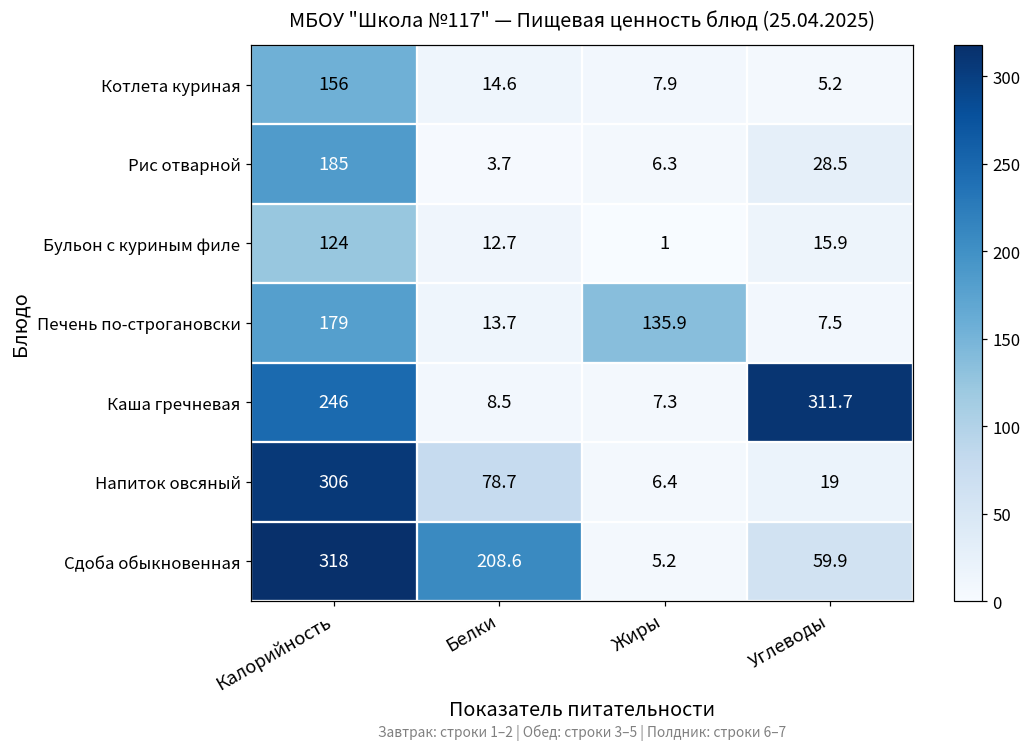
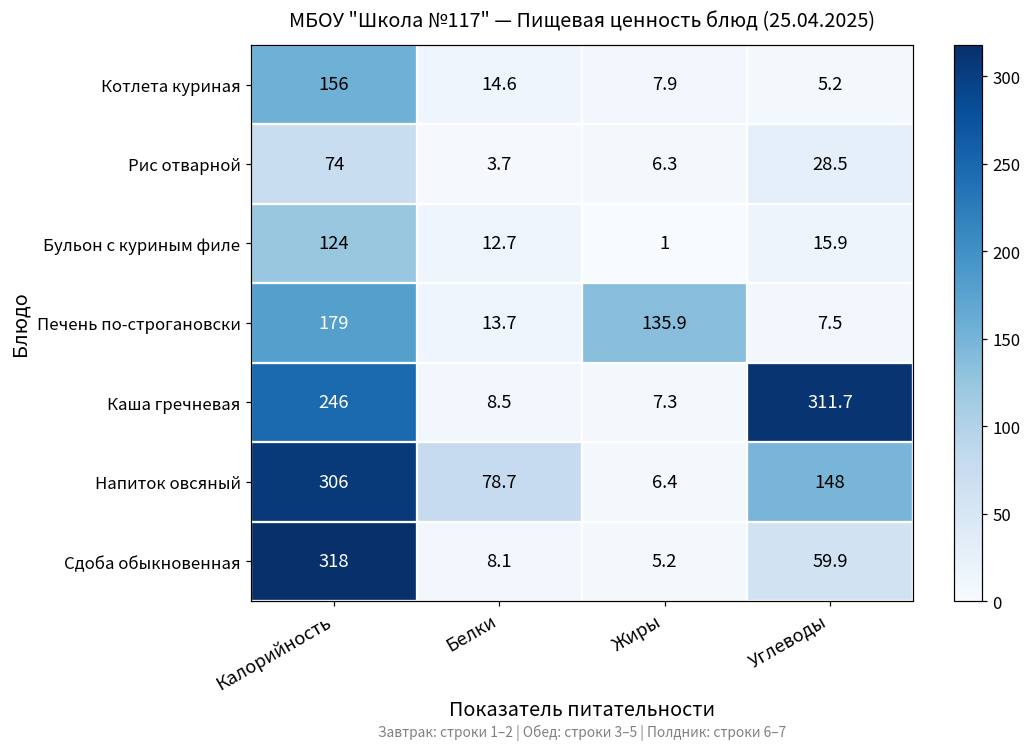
Рис отварной, Калорийность: 185 -> 74
Напиток овсяный, Углеводы: 19 -> 148
Сдоба обыкновенная, Белки: 208.6 -> 8.1
